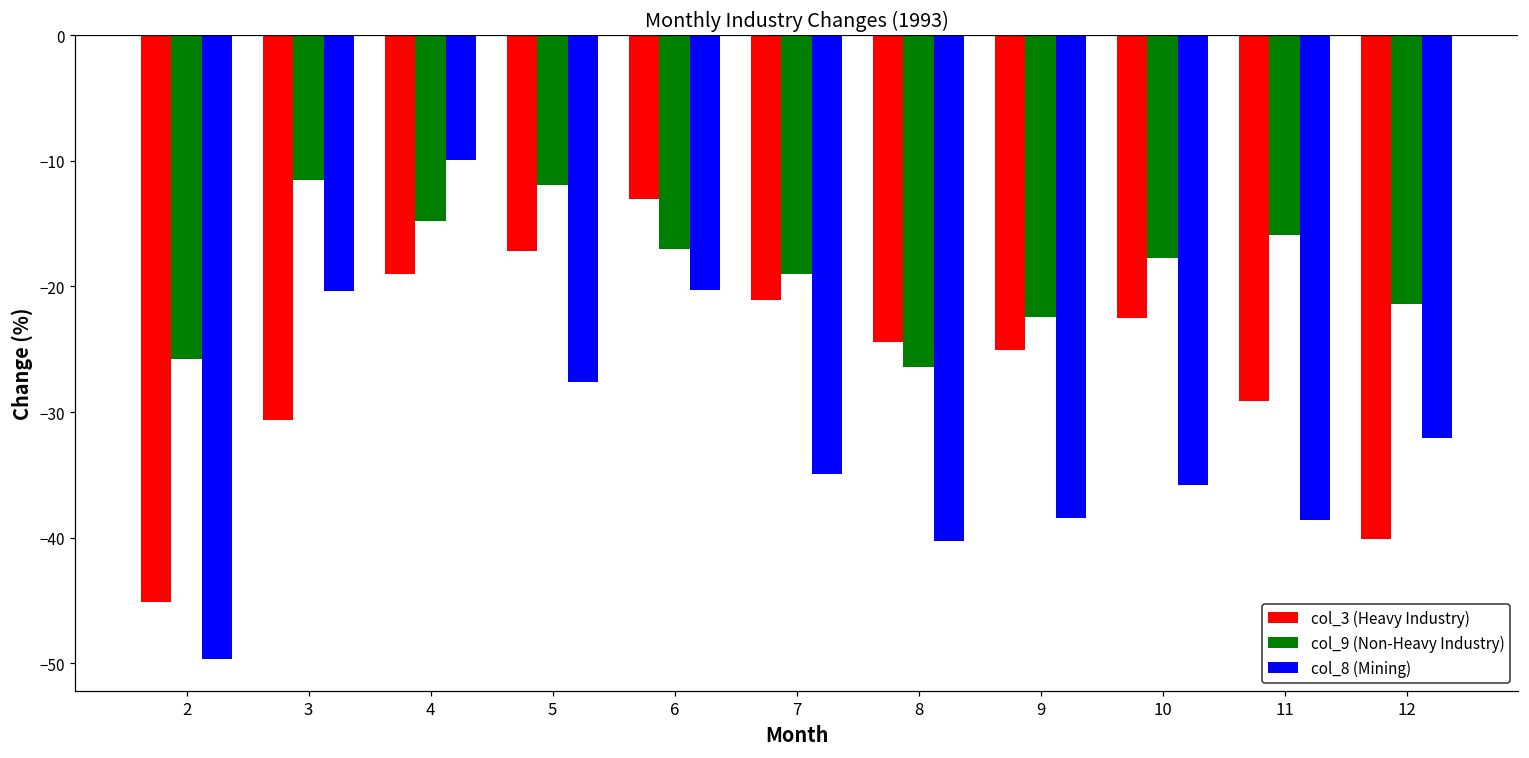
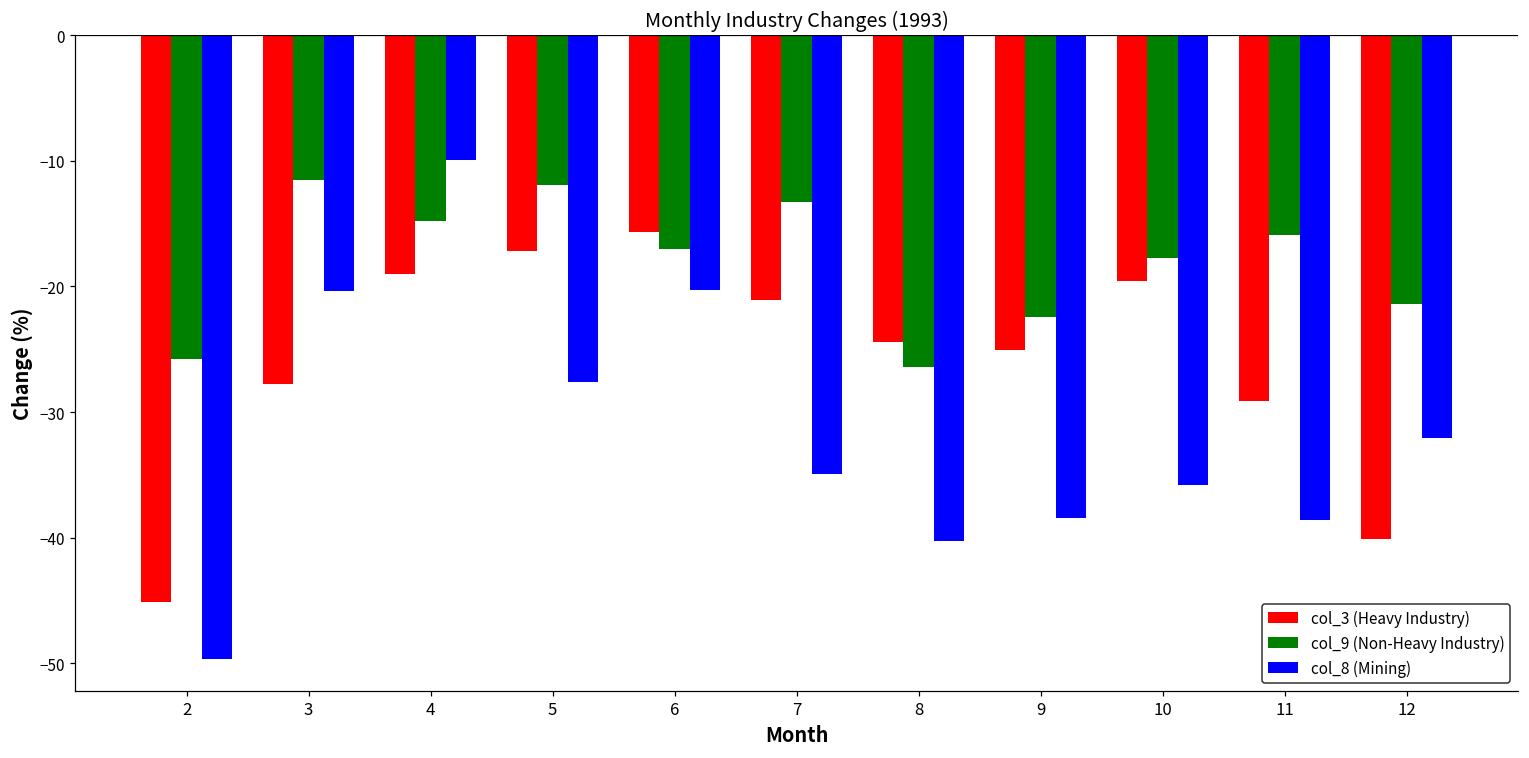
col_3 (Heavy Industry), 3: -30.6 -> -27.8
col_3 (Heavy Industry), 6: -13.0 -> -15.7
col_9 (Non-Heavy Industry), 7: -19.0 -> -13.3
col_3 (Heavy Industry), 10: -22.5 -> -19.6
